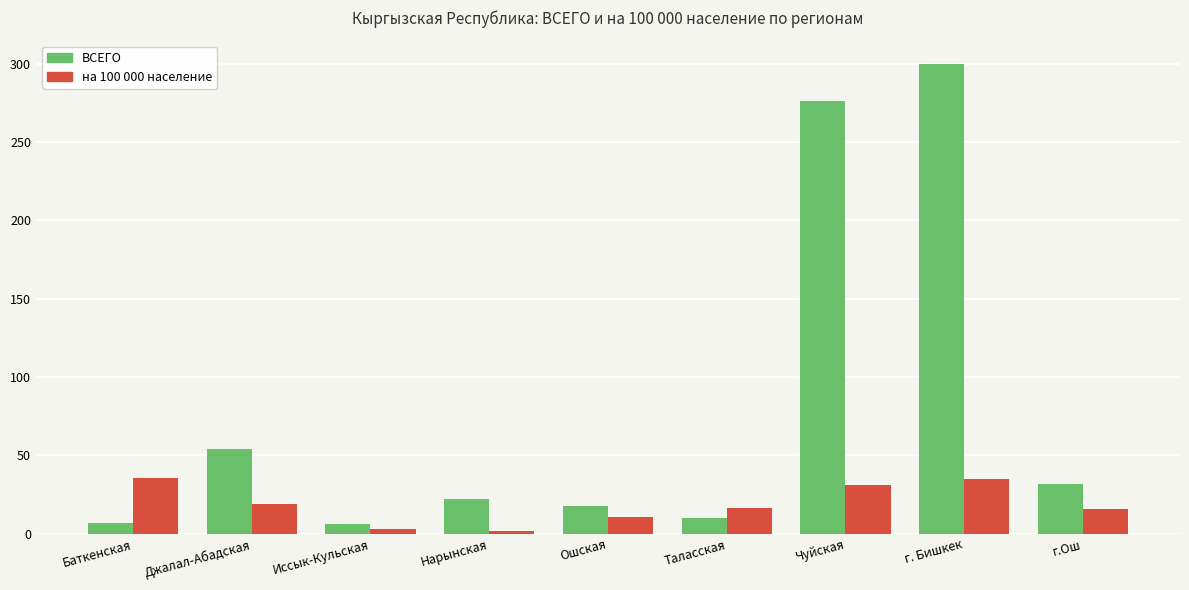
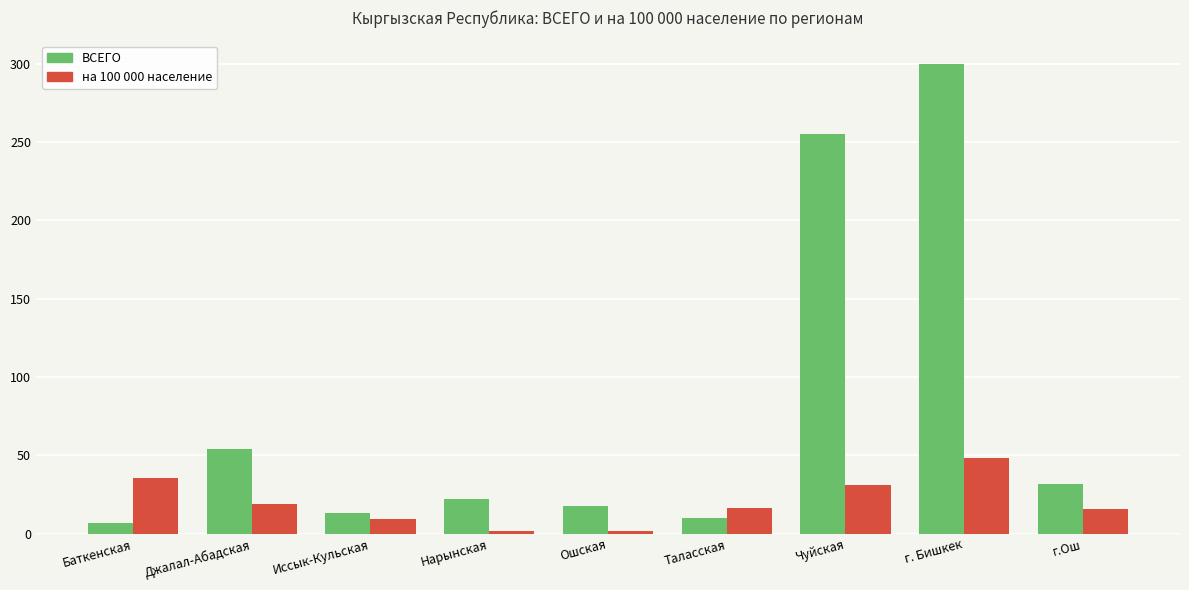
ВСЕГО, Иссык-Кульская: 6 -> 13
на 100 000 население, Иссык-Кульская: 3 -> 10
на 100 000 население, Ошская: 11 -> 2
ВСЕГО, Чуйская: 276 -> 255
на 100 000 население, г. Бишкек: 35 -> 48
